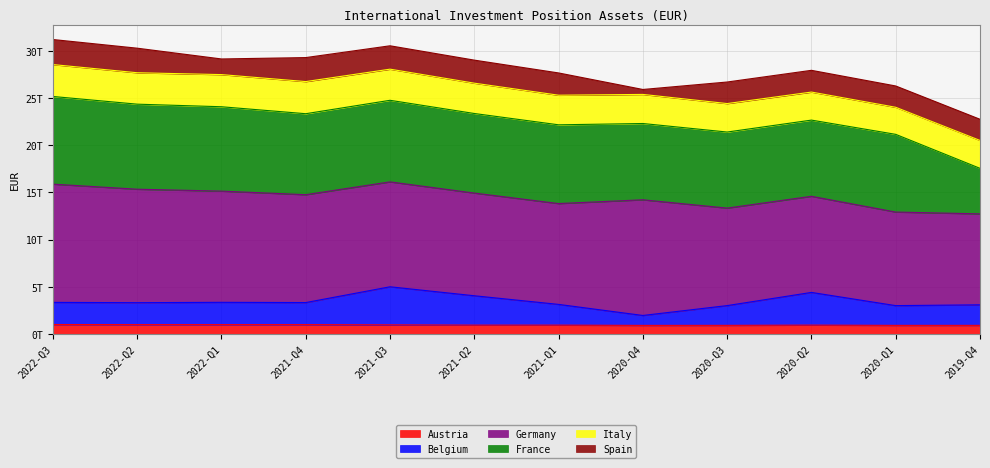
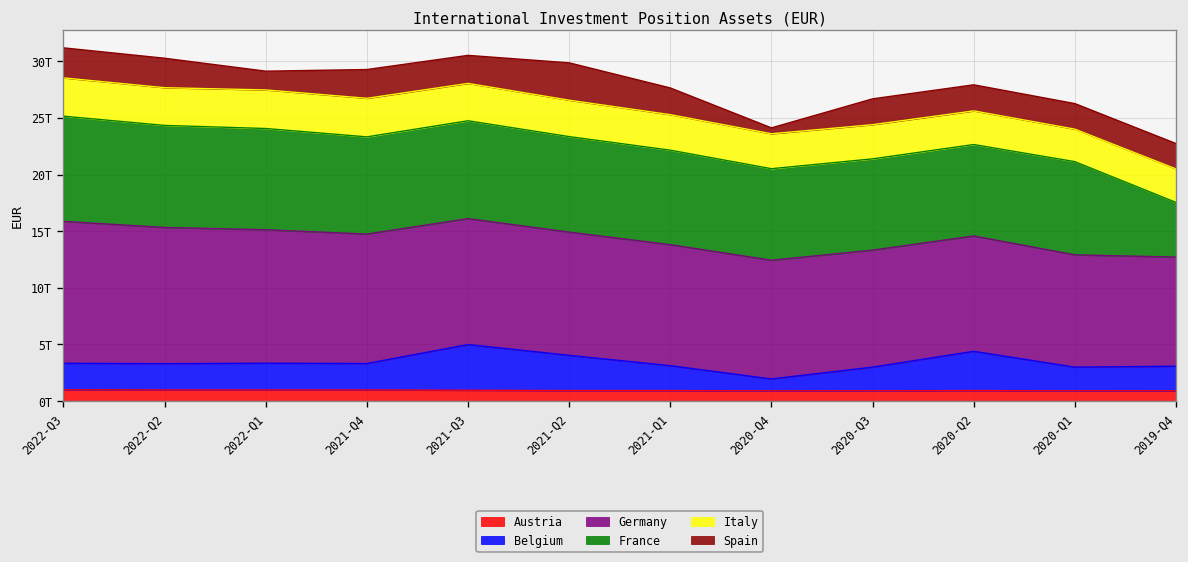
Spain, 2021-Q2: 2T -> 3T
Germany, 2020-Q4: 12T -> 10T
